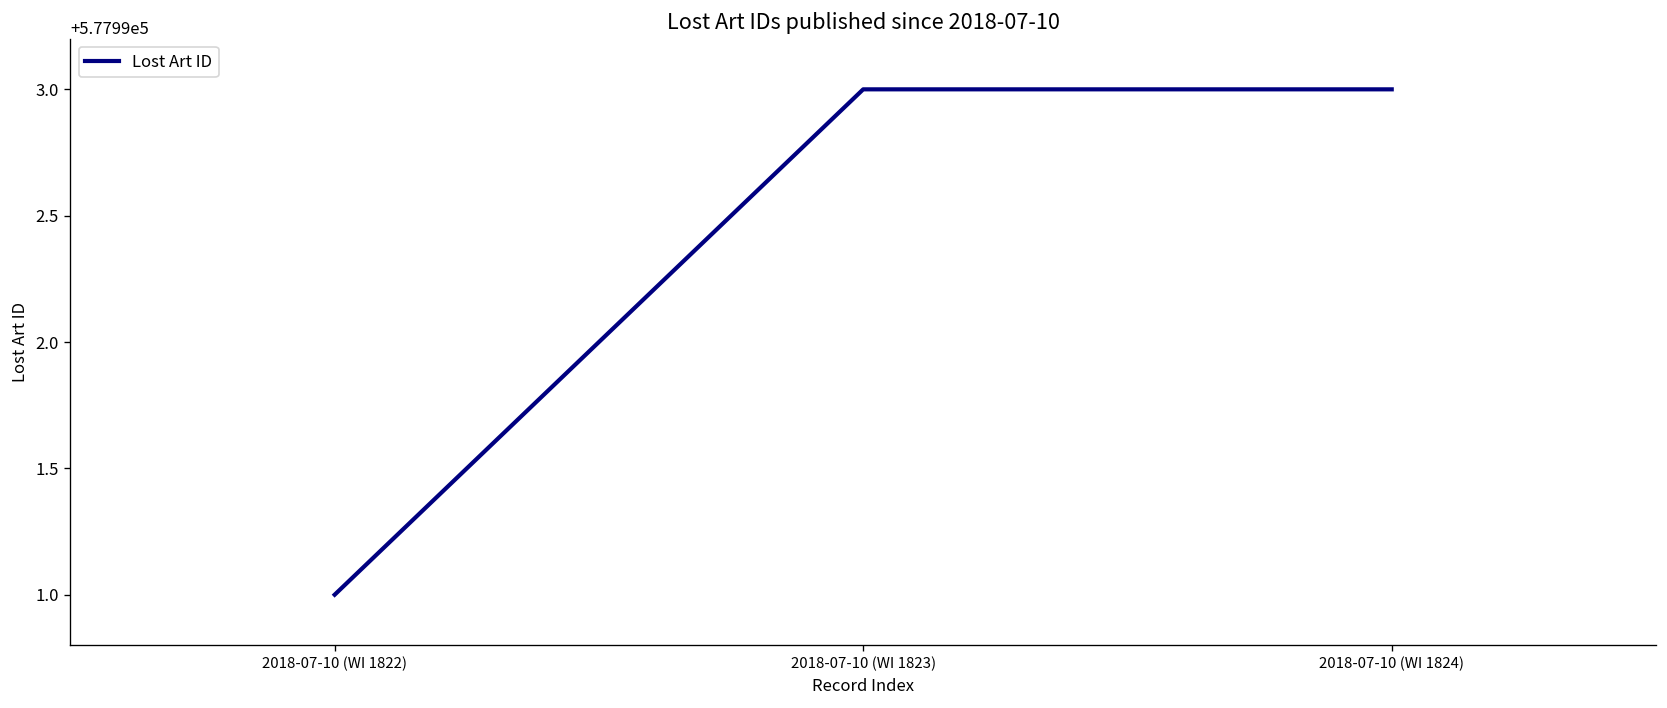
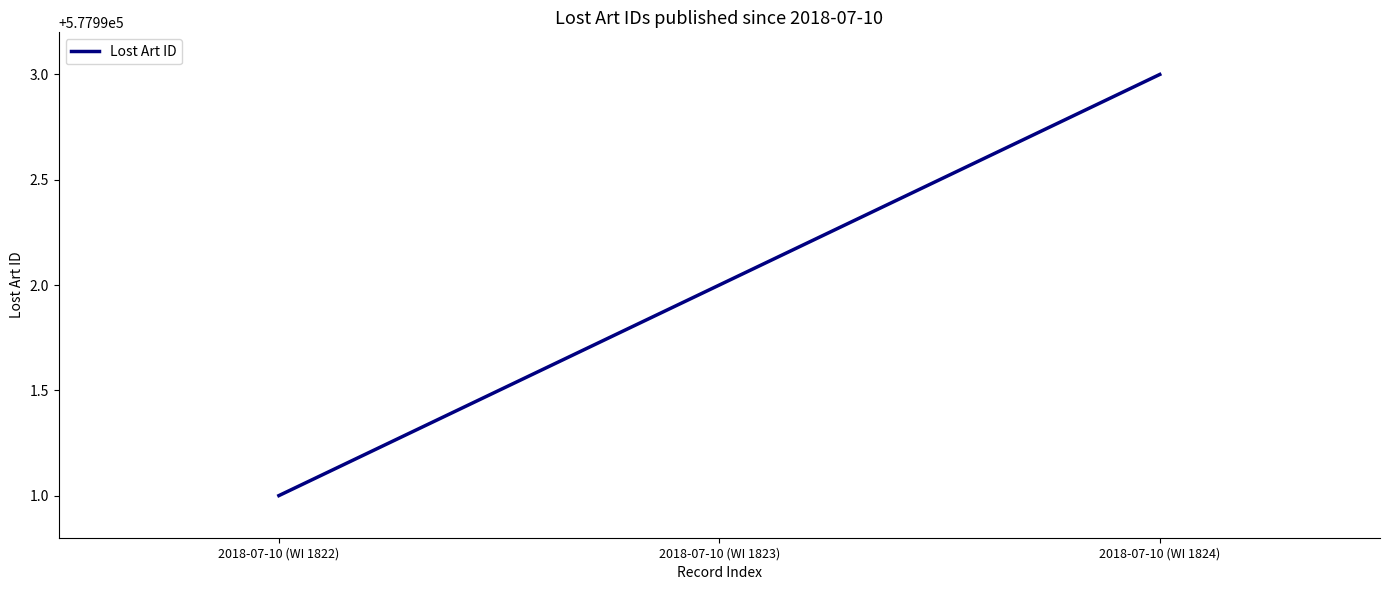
2018-07-10 (WI 1823): 577993 -> 577992
